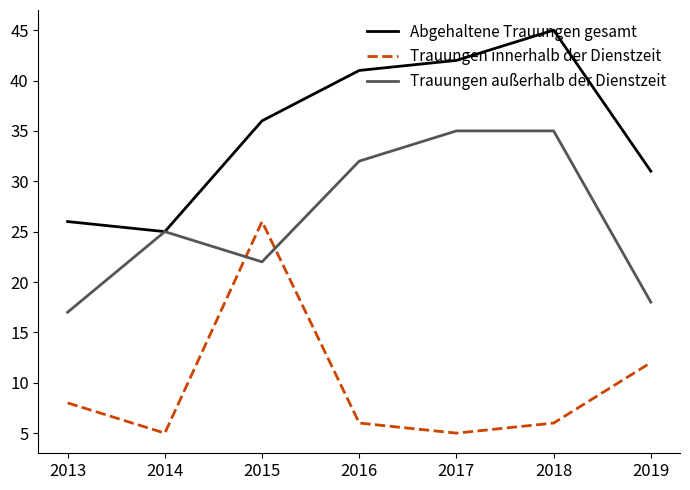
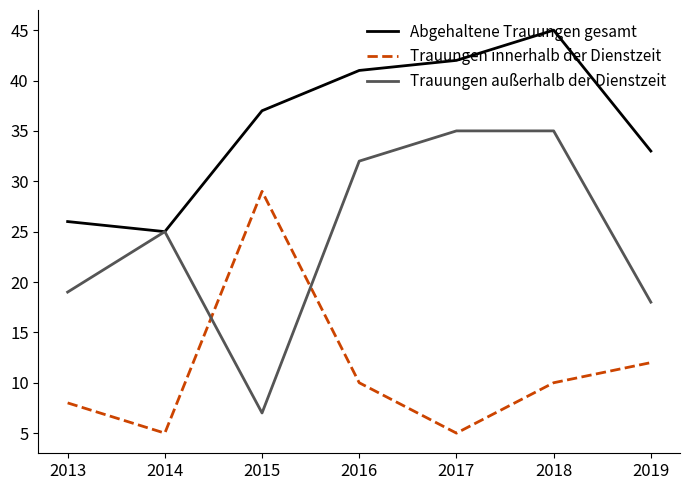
Trauungen außerhalb der Dienstzeit, 2013: 17 -> 19
Abgehaltene Trauungen gesamt, 2015: 36 -> 37
Trauungen innerhalb der Dienstzeit, 2015: 26 -> 29
Trauungen außerhalb der Dienstzeit, 2015: 22 -> 7
Trauungen innerhalb der Dienstzeit, 2016: 6 -> 10
Trauungen innerhalb der Dienstzeit, 2018: 6 -> 10
Abgehaltene Trauungen gesamt, 2019: 31 -> 33
